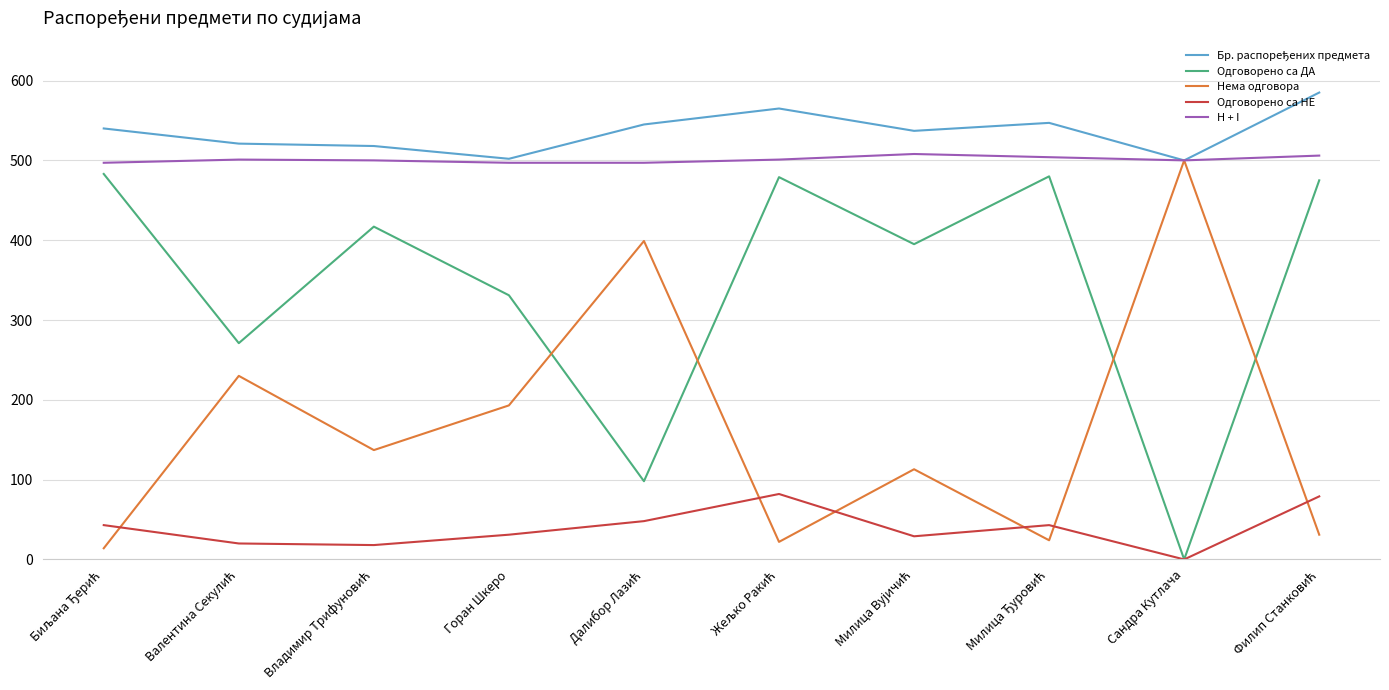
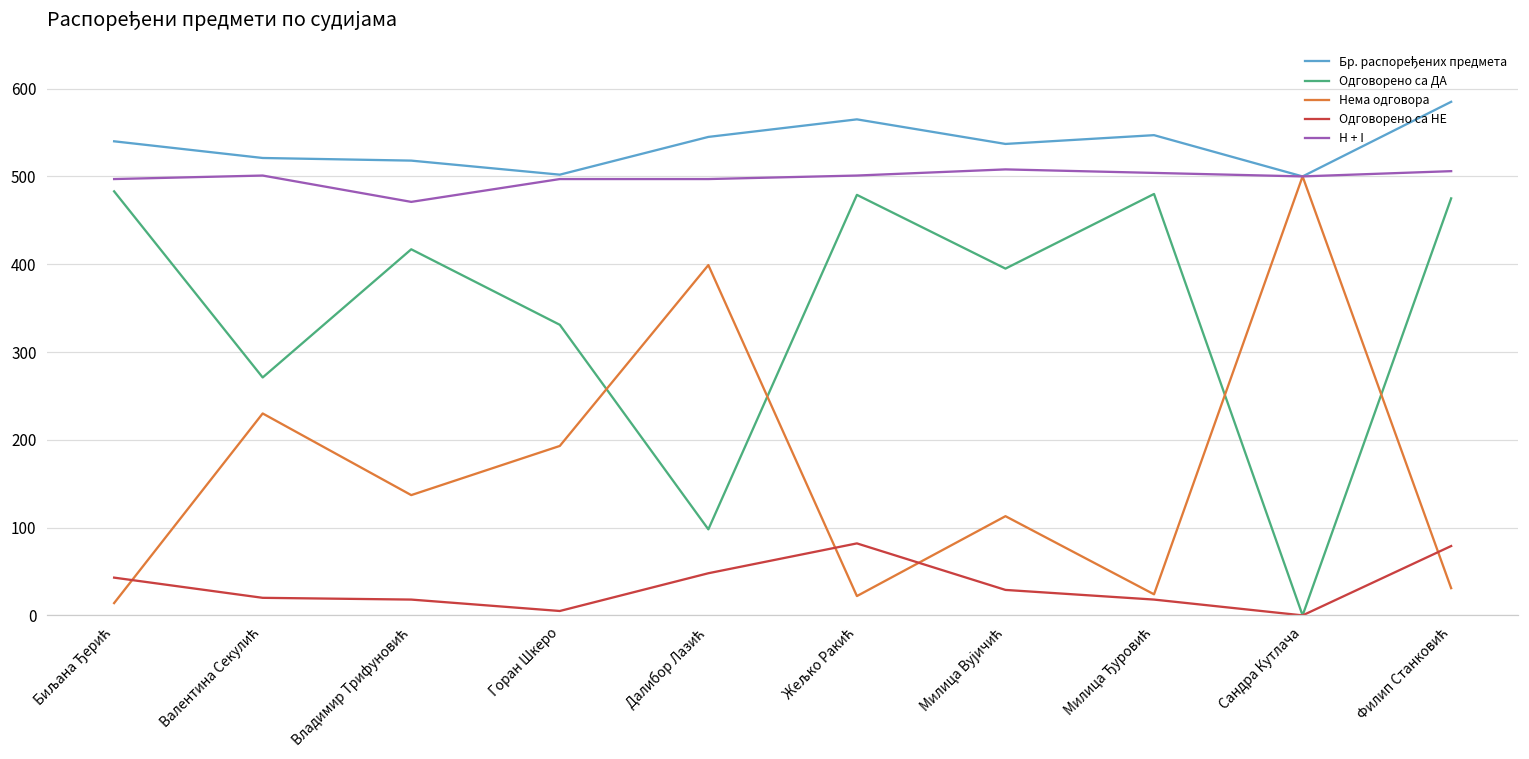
H + I, Владимир Трифуновић: 500 -> 470
Одговорено са НЕ, Горан Шкеро: 30 -> 10
Одговорено са НЕ, Милица Ђуровић: 40 -> 20
